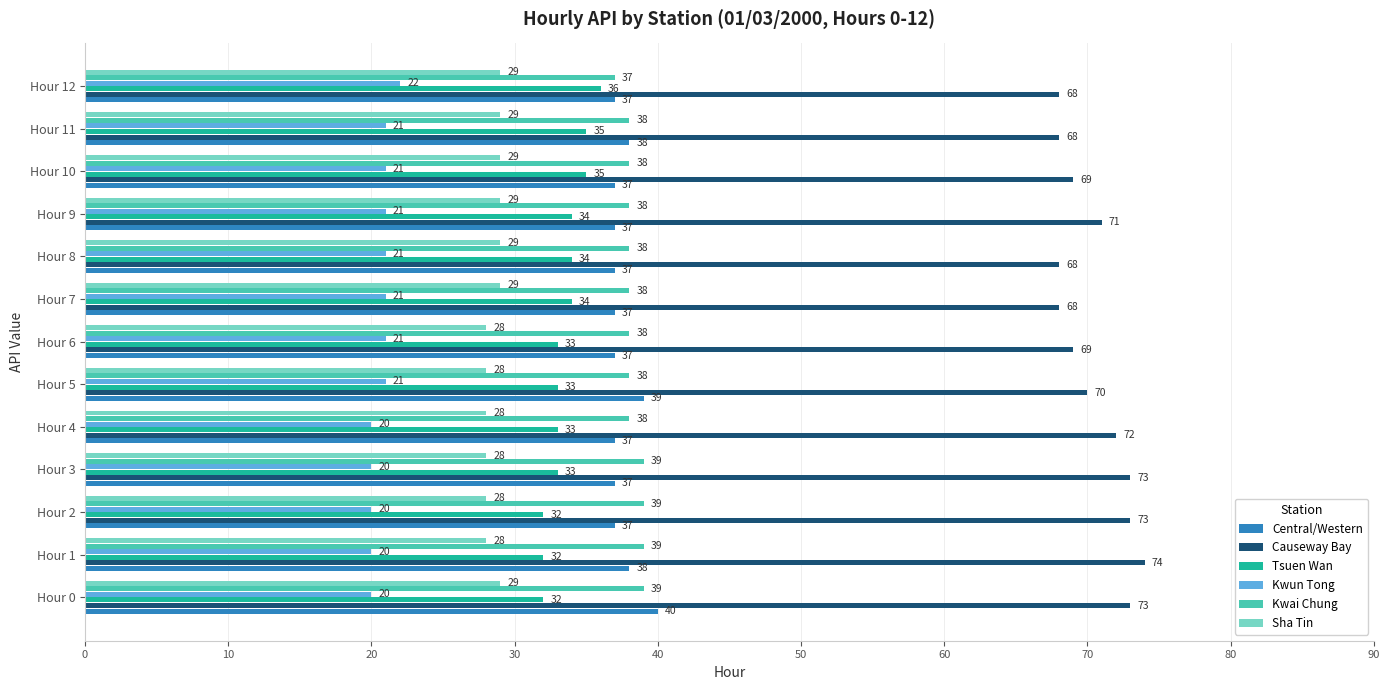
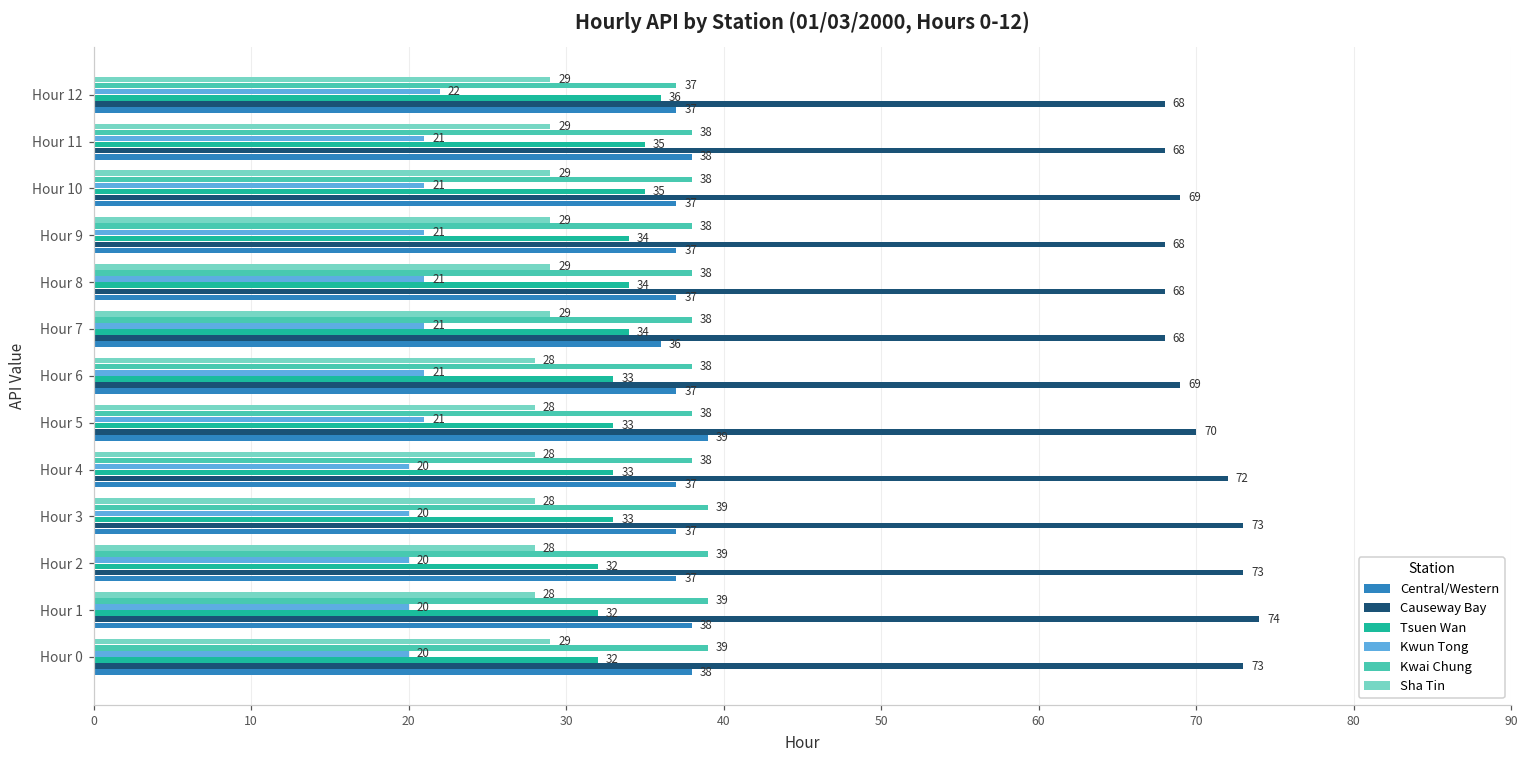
Causeway Bay, Hour 9: 71 -> 68
Central/Western, Hour 7: 37 -> 36
Central/Western, Hour 0: 40 -> 38
